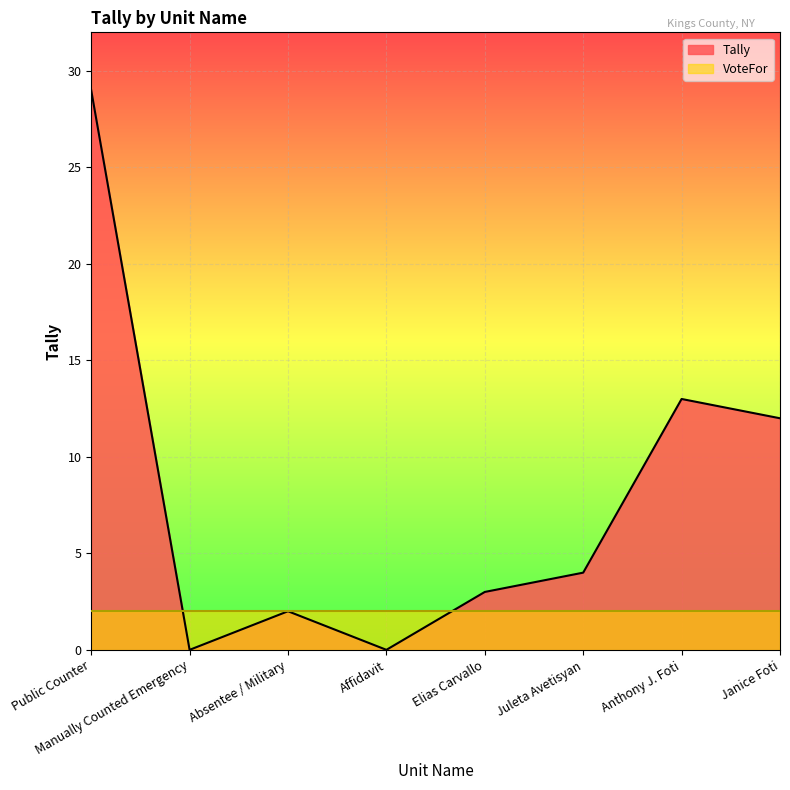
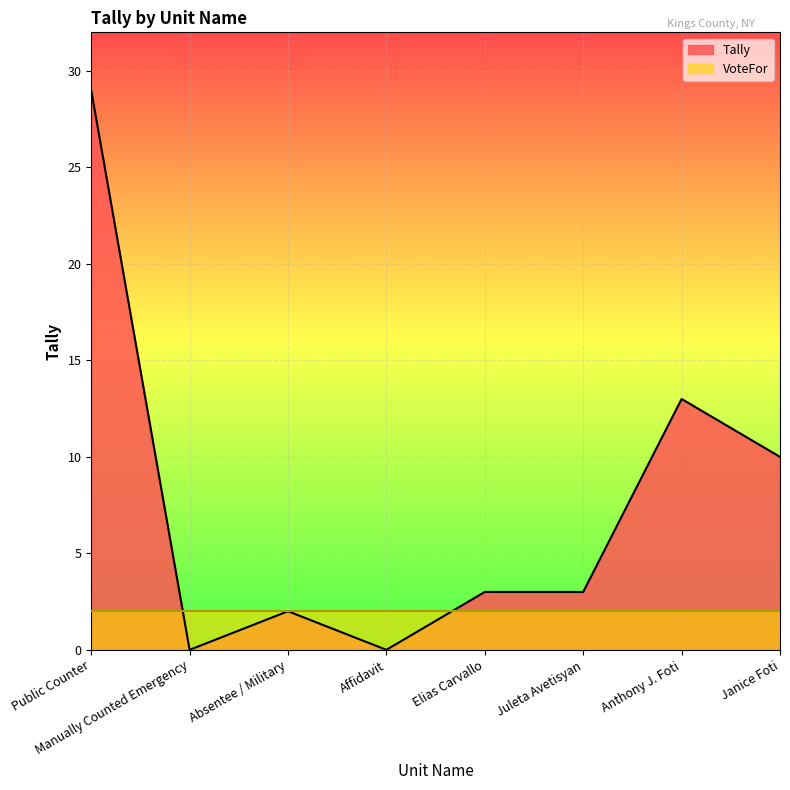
Tally, Juleta Avetisyan: 4 -> 3
Tally, Janice Foti: 12 -> 10
